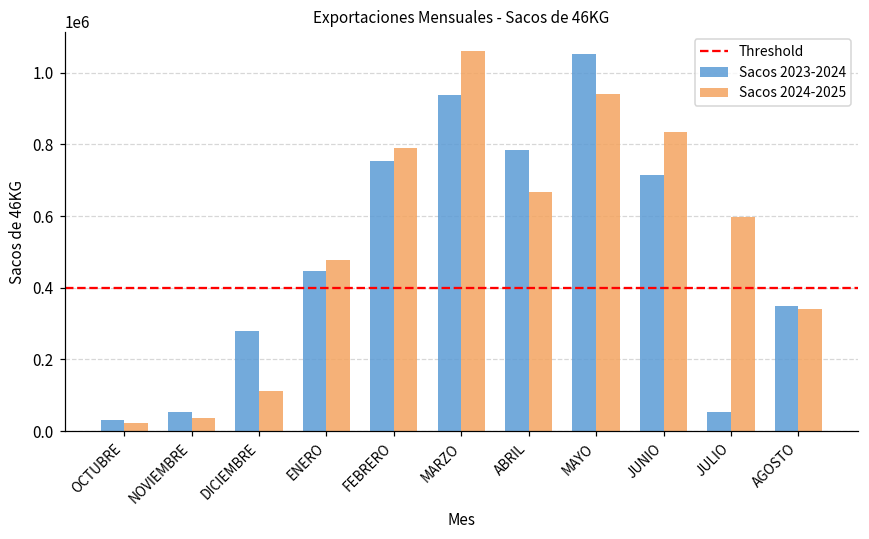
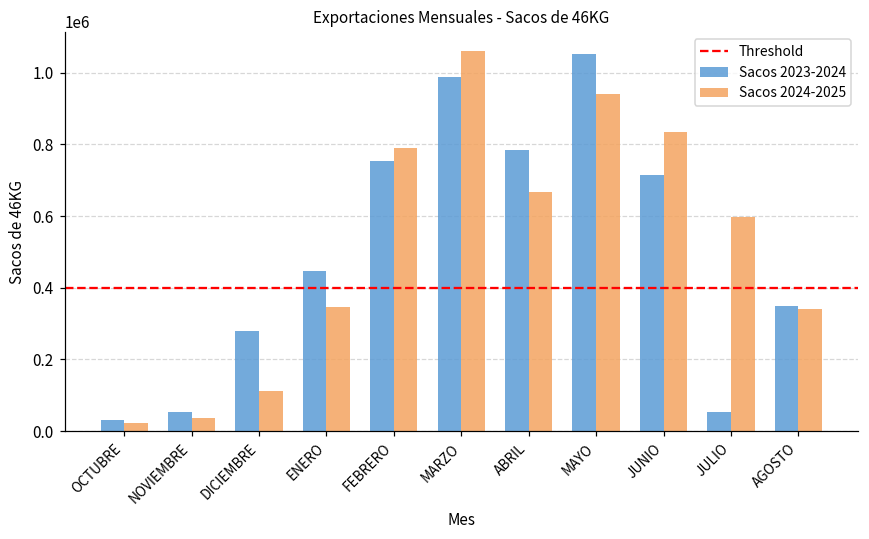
Sacos 2024-2025, ENERO: 480000 -> 350000
Sacos 2023-2024, MARZO: 940000 -> 990000
